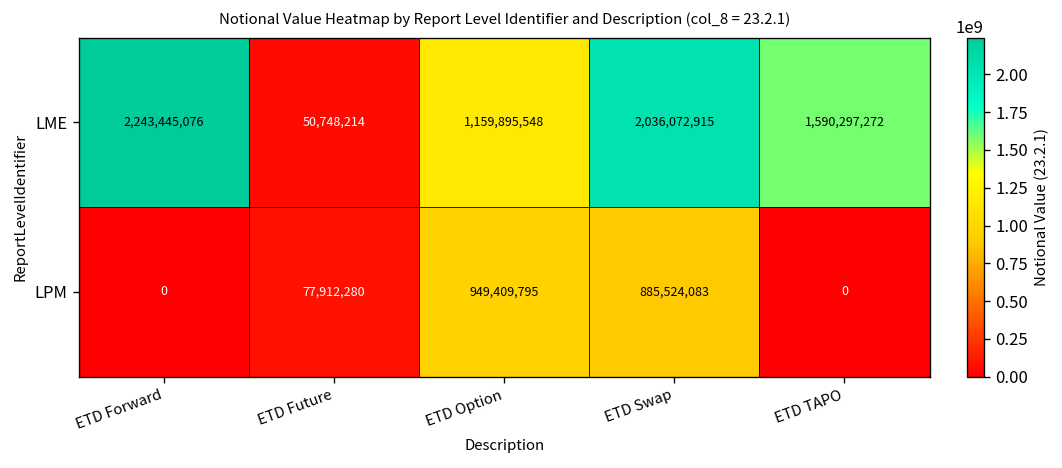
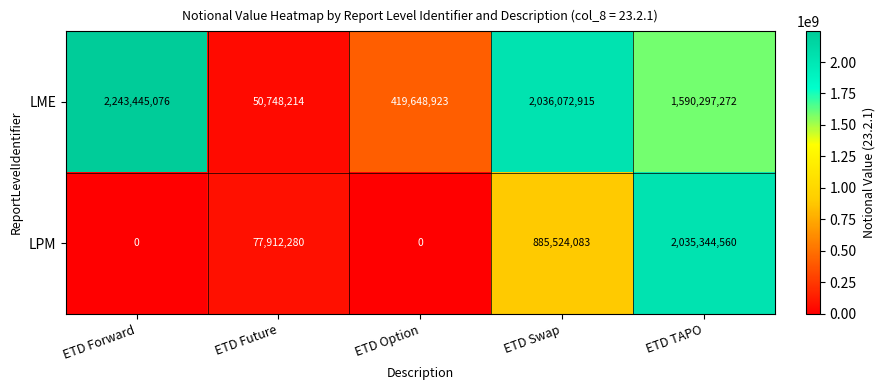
LME, ETD Option: 1,159,895,548 -> 419,648,923
LPM, ETD Option: 949,409,795 -> 0
LPM, ETD TAPO: 0 -> 2,035,344,560
